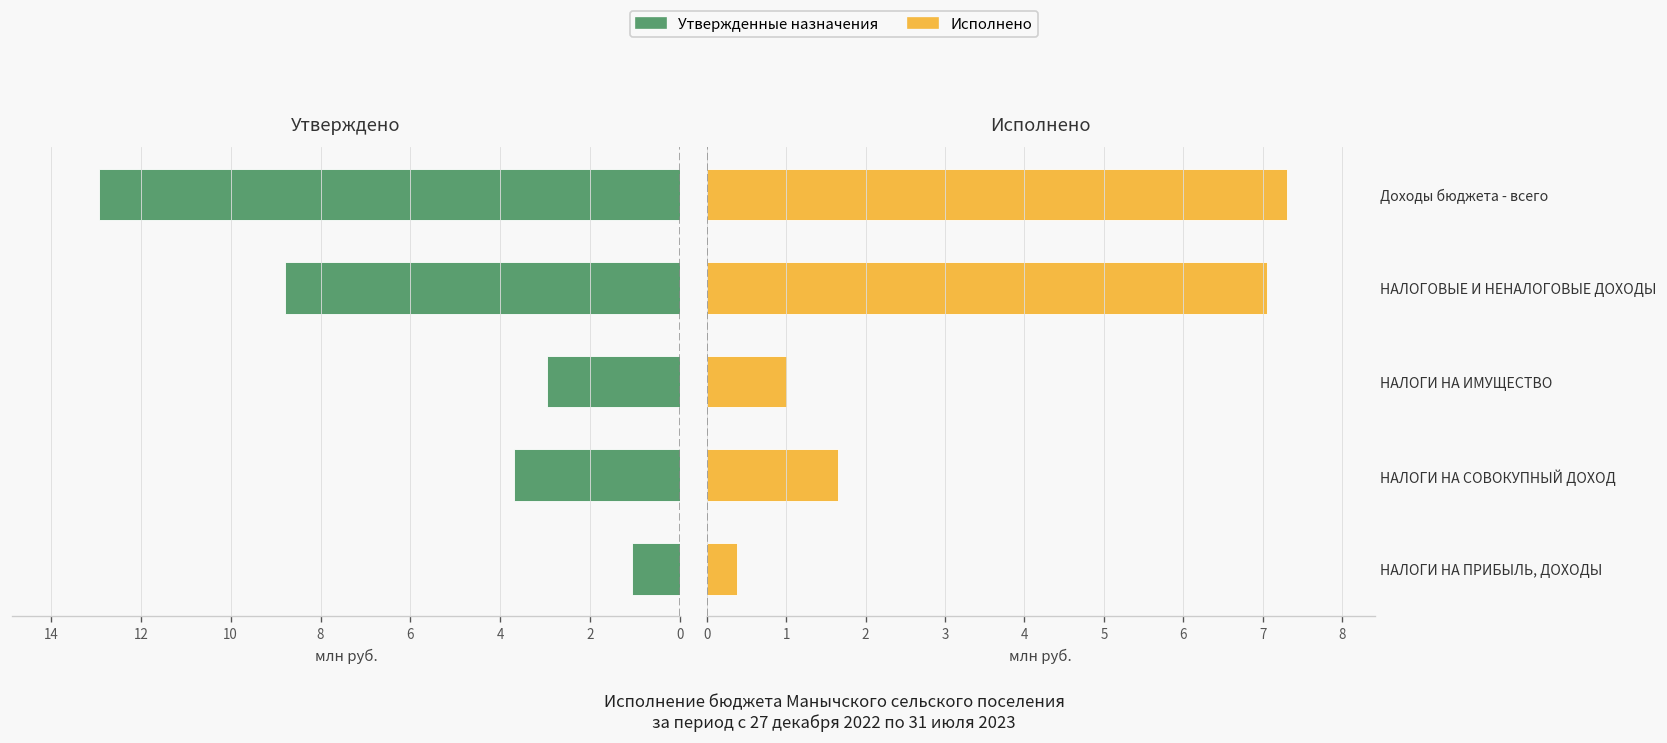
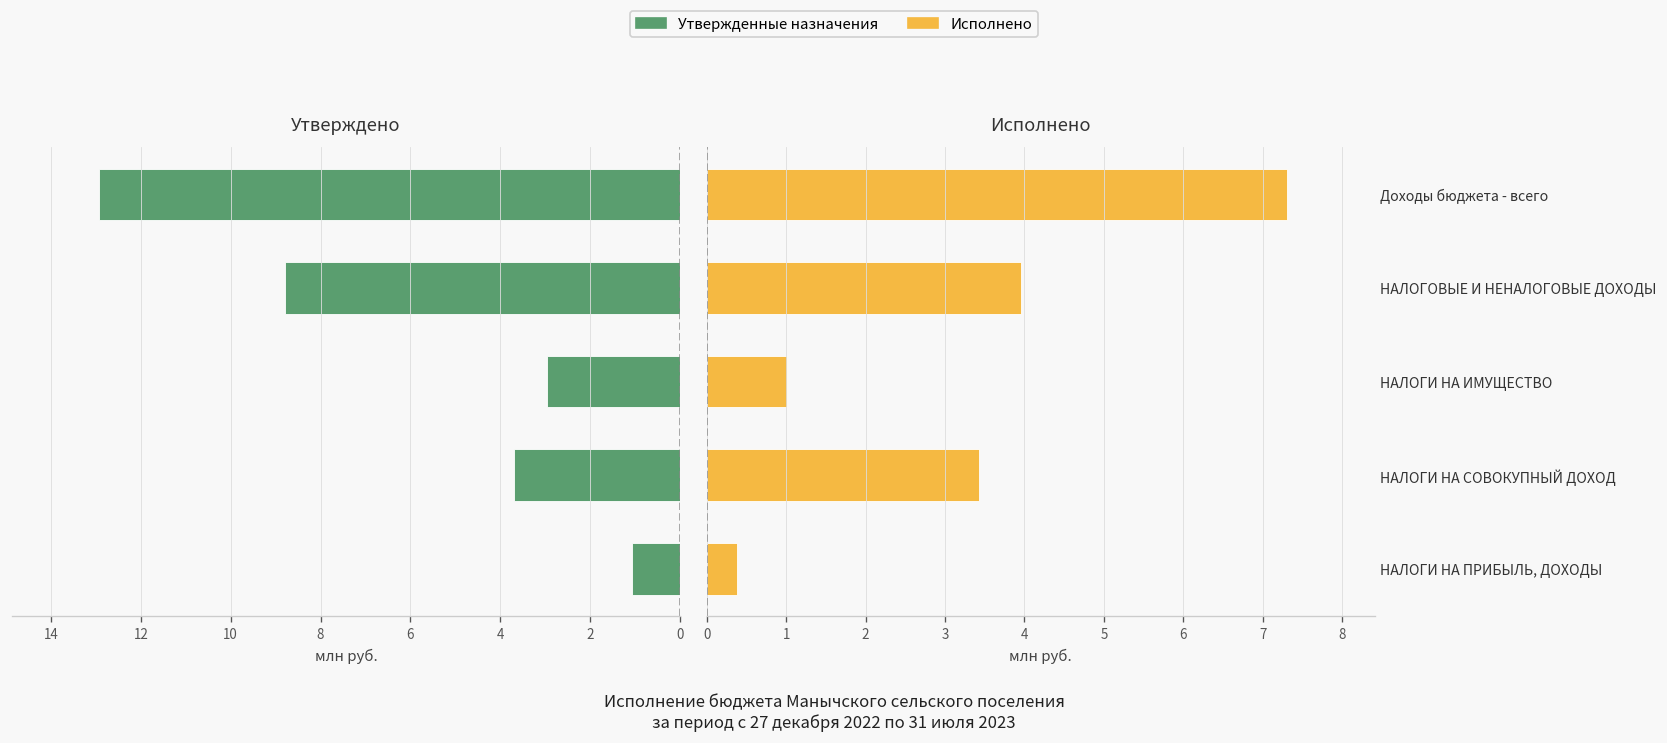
Исполнено, НАЛОГОВЫЕ И НЕНАЛОГОВЫЕ ДОХОДЫ: 7.1 -> 4.0
Исполнено, НАЛОГИ НА СОВОКУПНЫЙ ДОХОД: 1.6 -> 3.4
